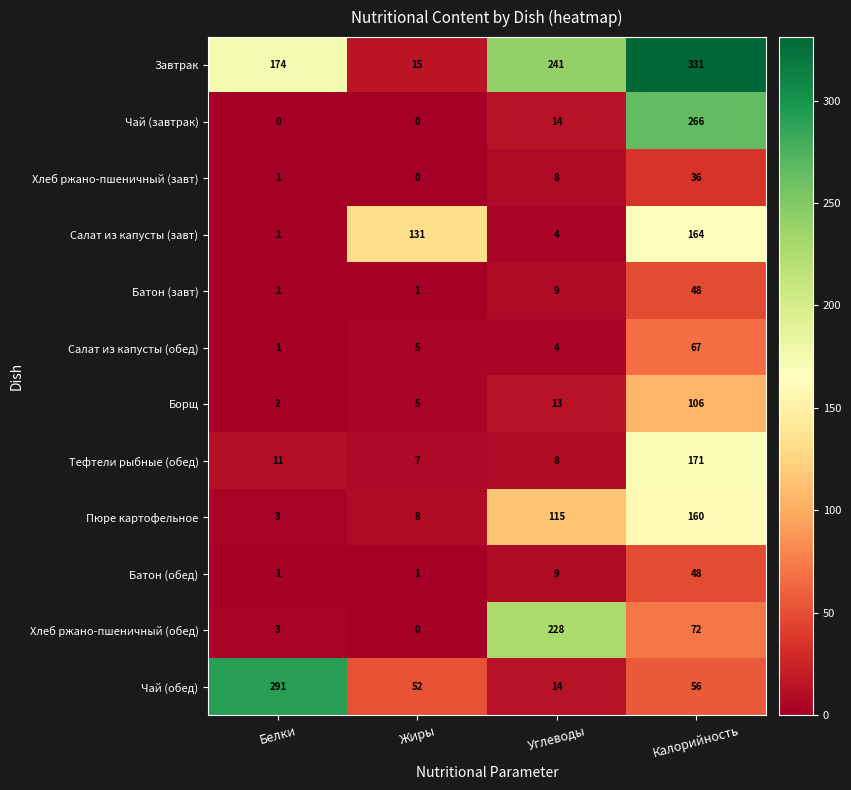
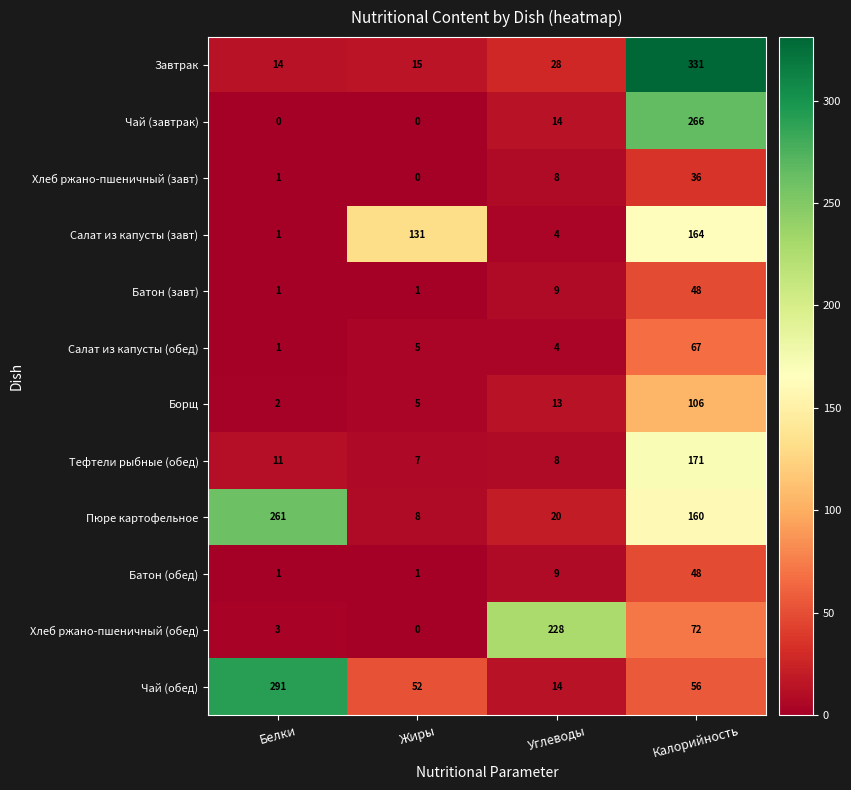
Завтрак, Белки: 174 -> 14
Завтрак, Углеводы: 241 -> 28
Пюре картофельное, Белки: 3 -> 261
Пюре картофельное, Углеводы: 115 -> 20
